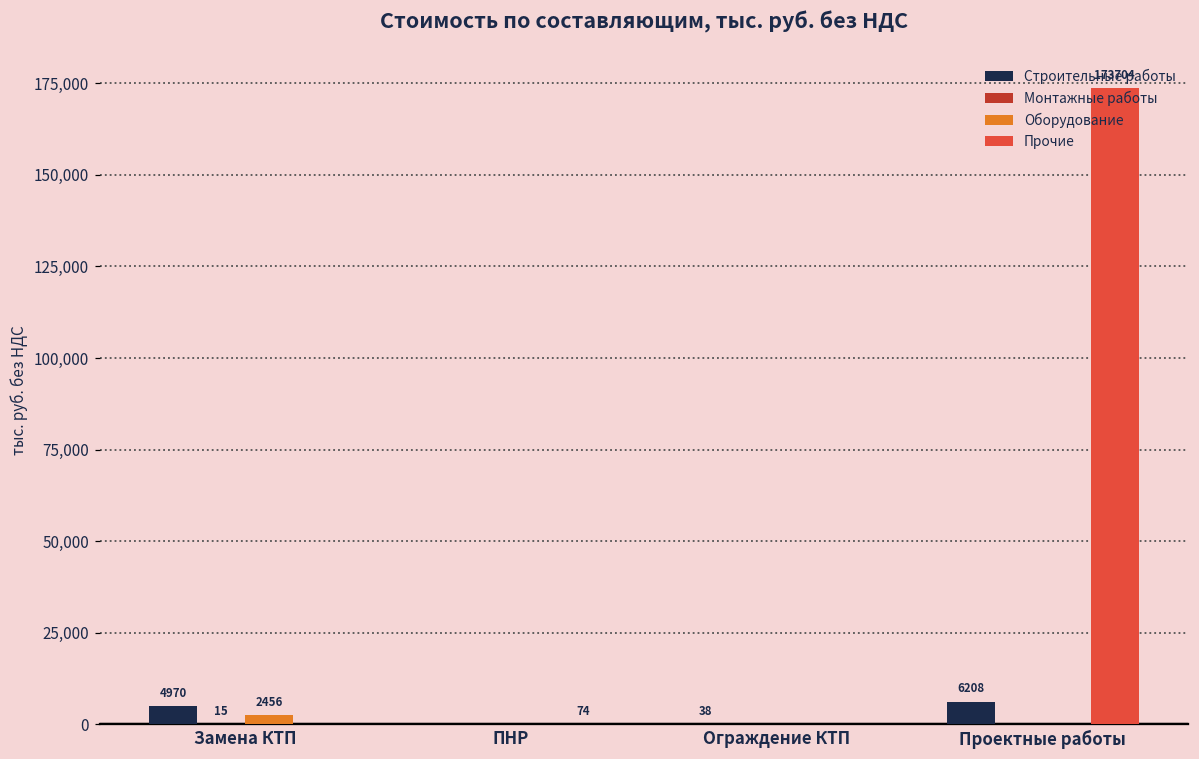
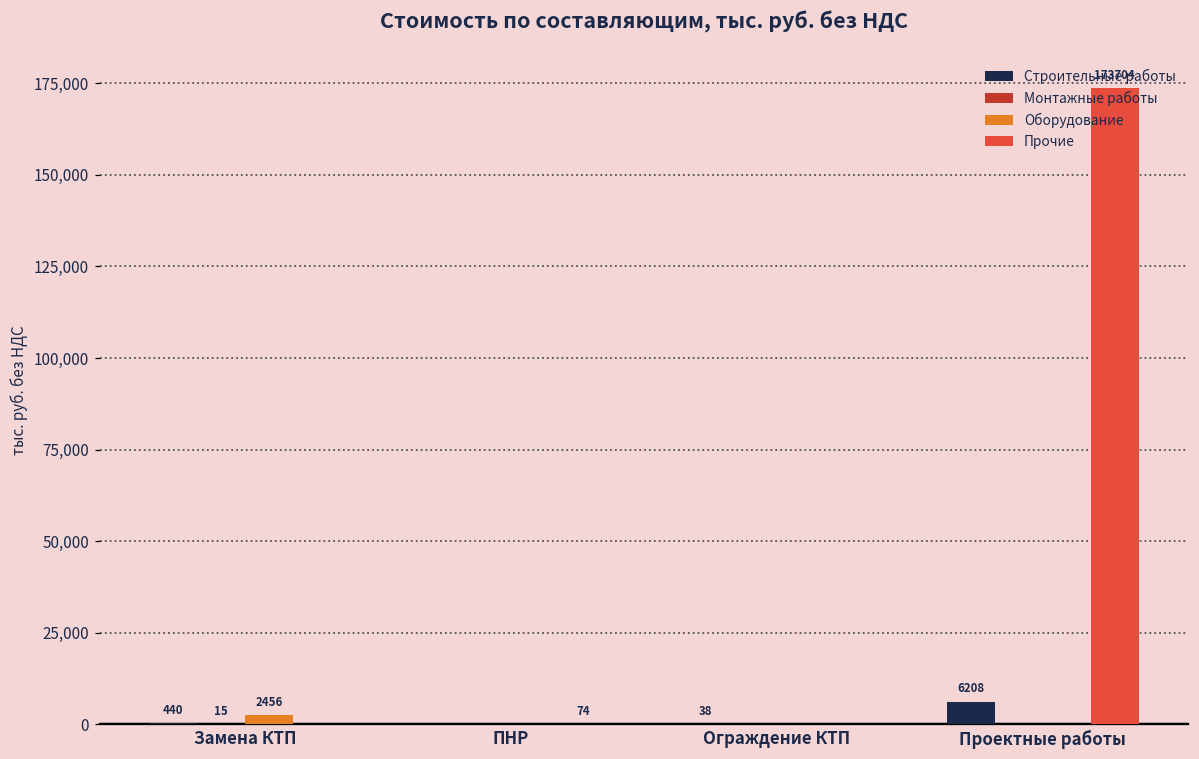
Строительные работы, Замена КТП: 4970 -> 440
